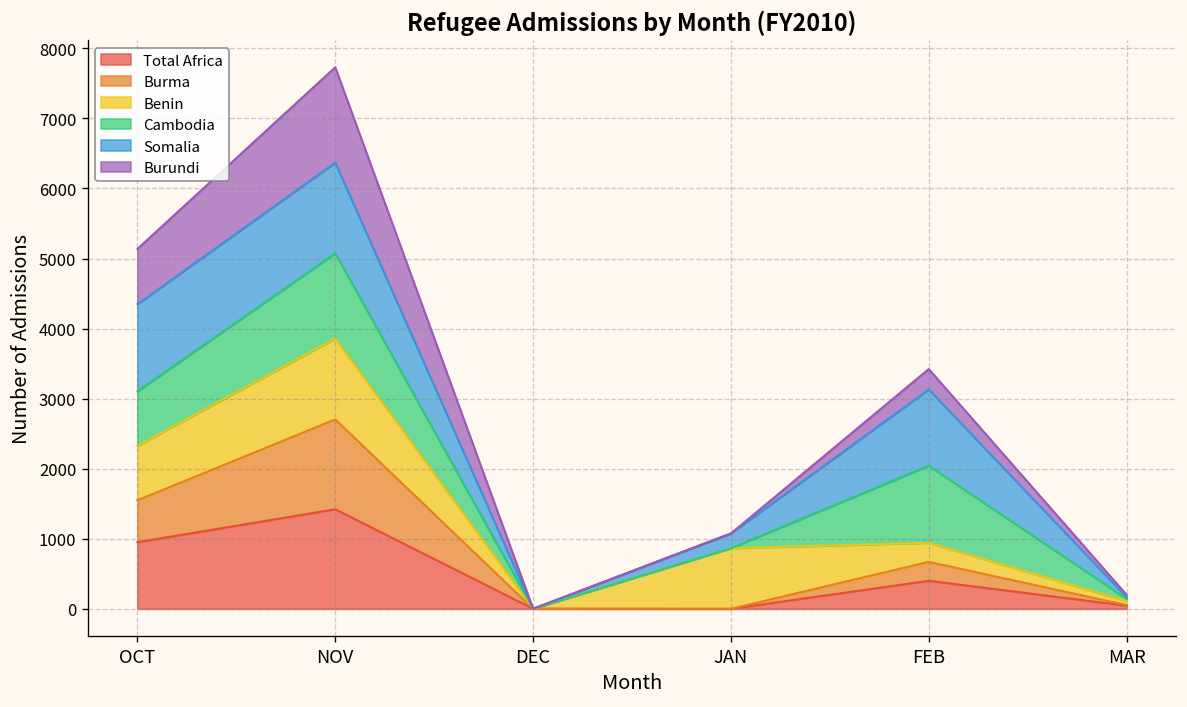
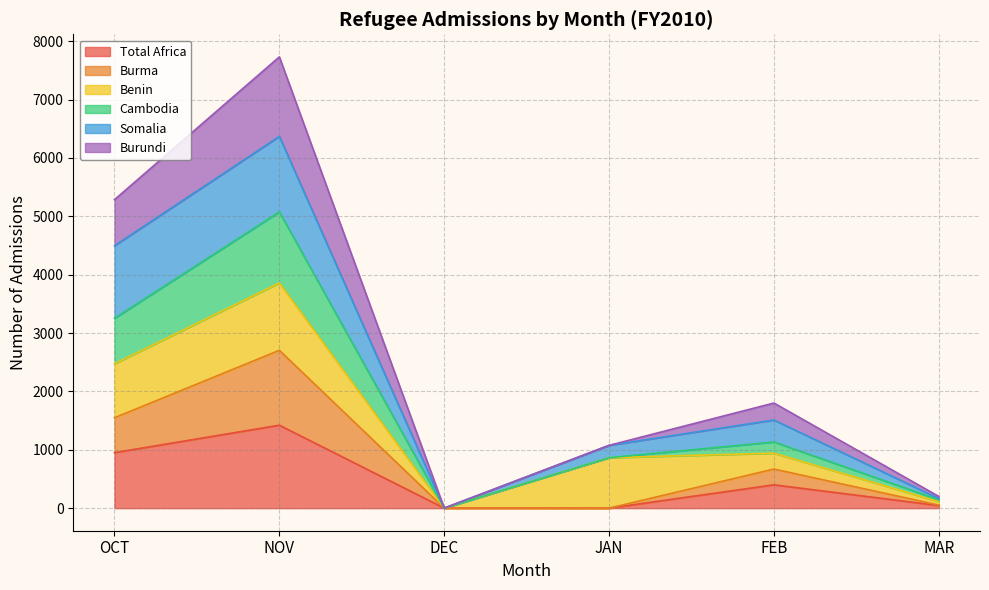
Benin, OCT: 800 -> 900
Cambodia, FEB: 1100 -> 200
Somalia, FEB: 1100 -> 400
